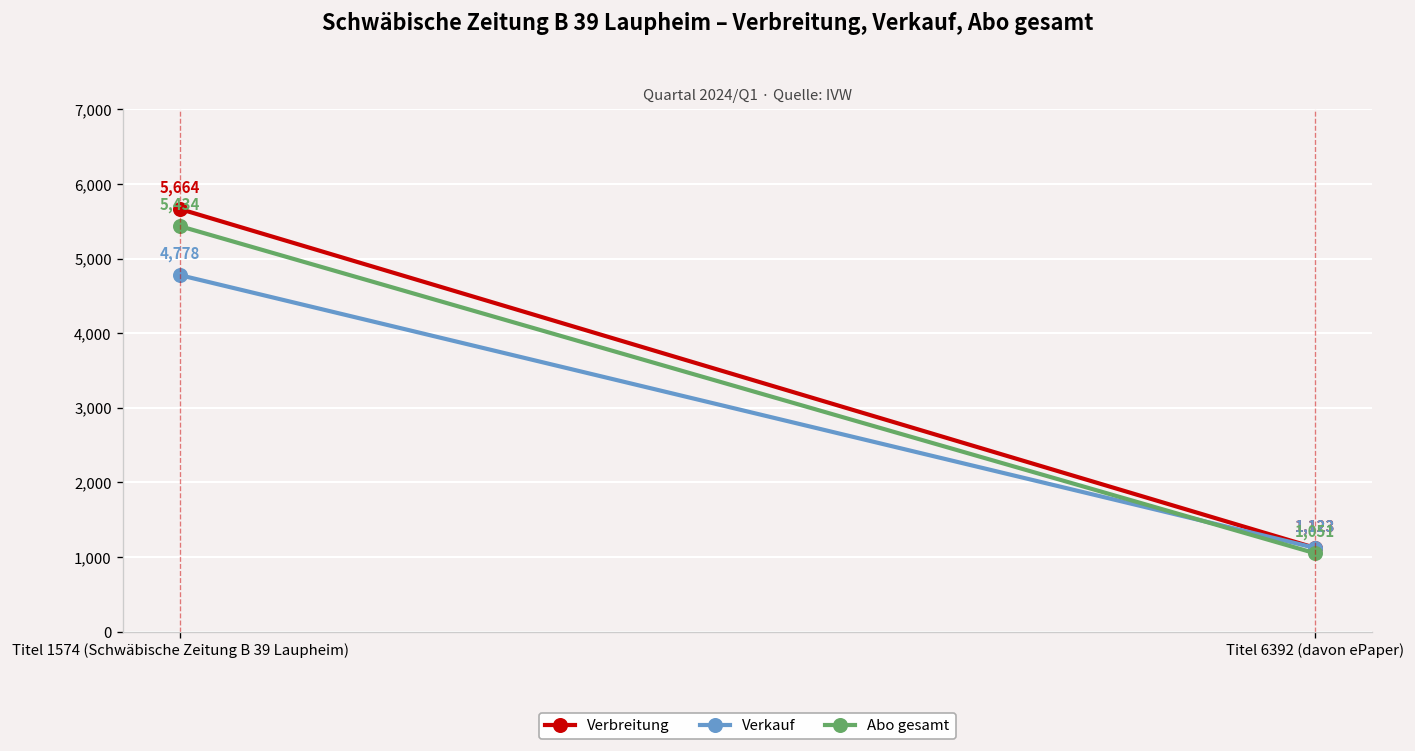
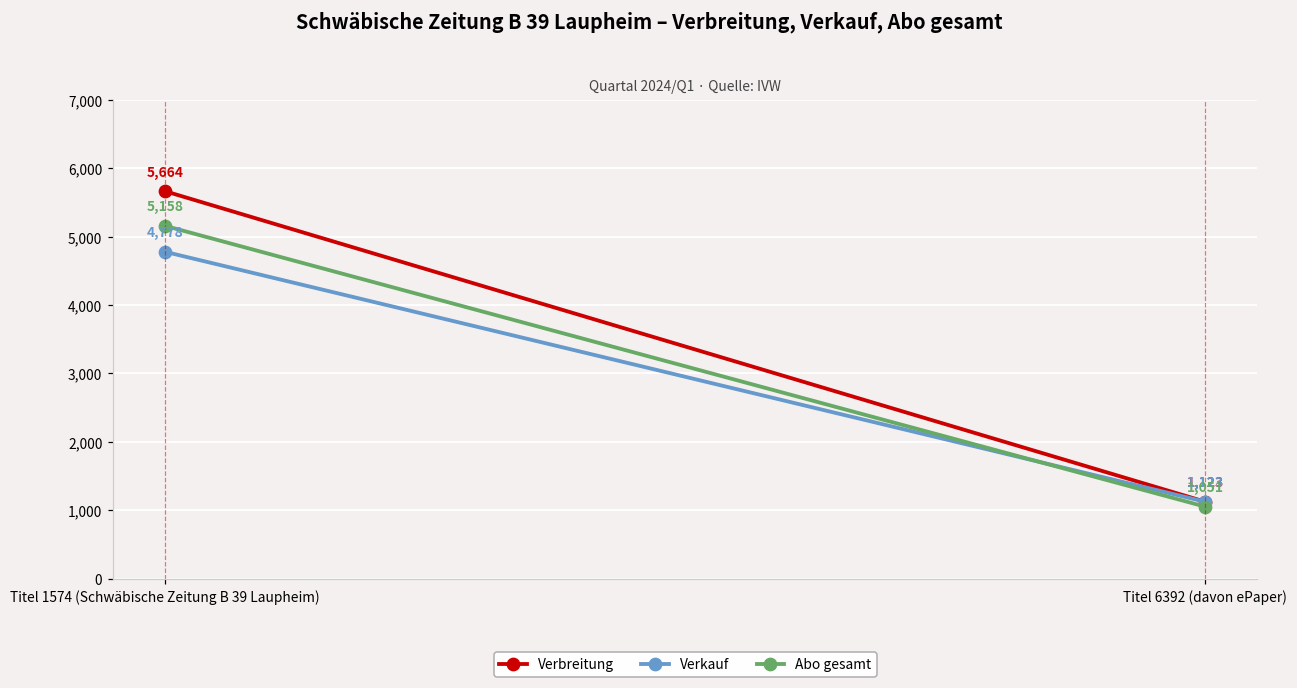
Abo gesamt, Titel 1574 (Schwäbische Zeitung B 39 Laupheim): 5,434 -> 5,158
